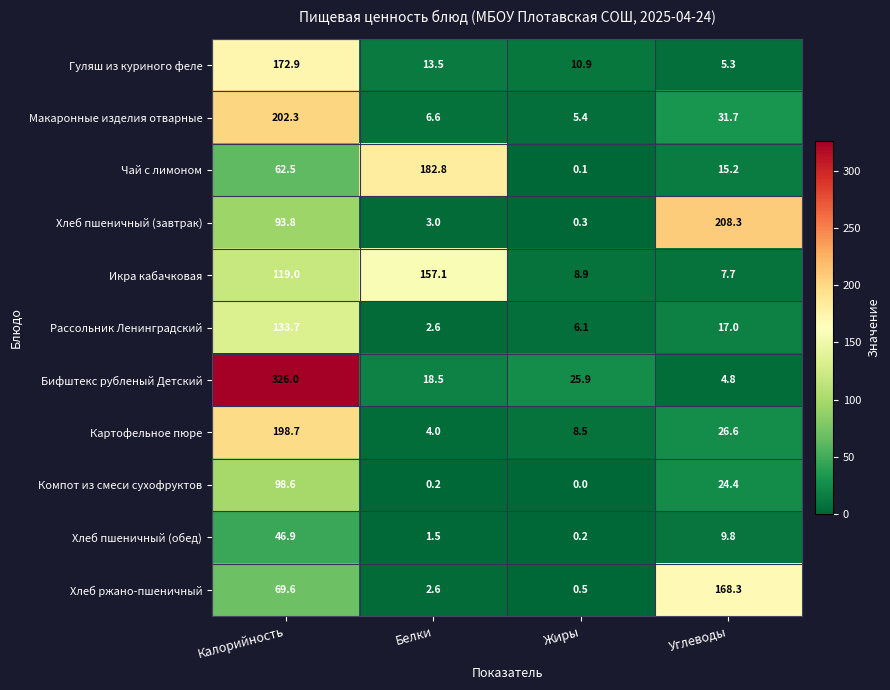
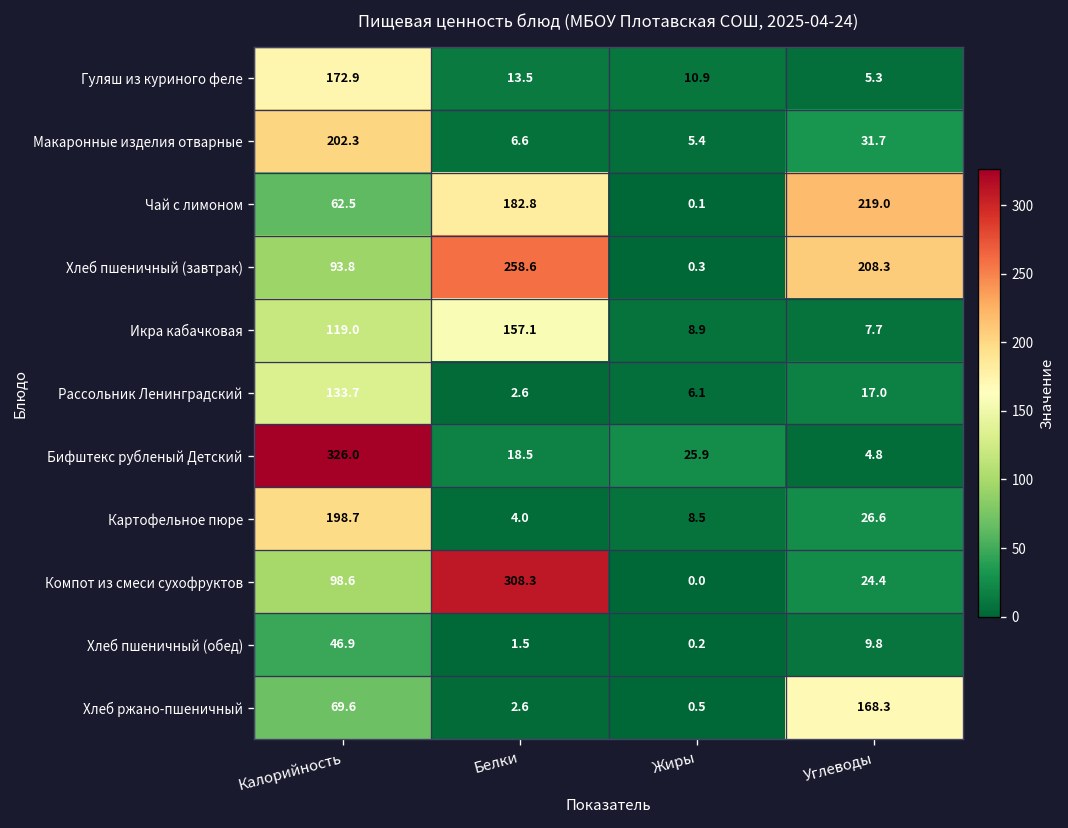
Чай с лимоном, Углеводы: 15.2 -> 219.0
Хлеб пшеничный (завтрак), Белки: 3.0 -> 258.6
Компот из смеси сухофруктов, Белки: 0.2 -> 308.3
